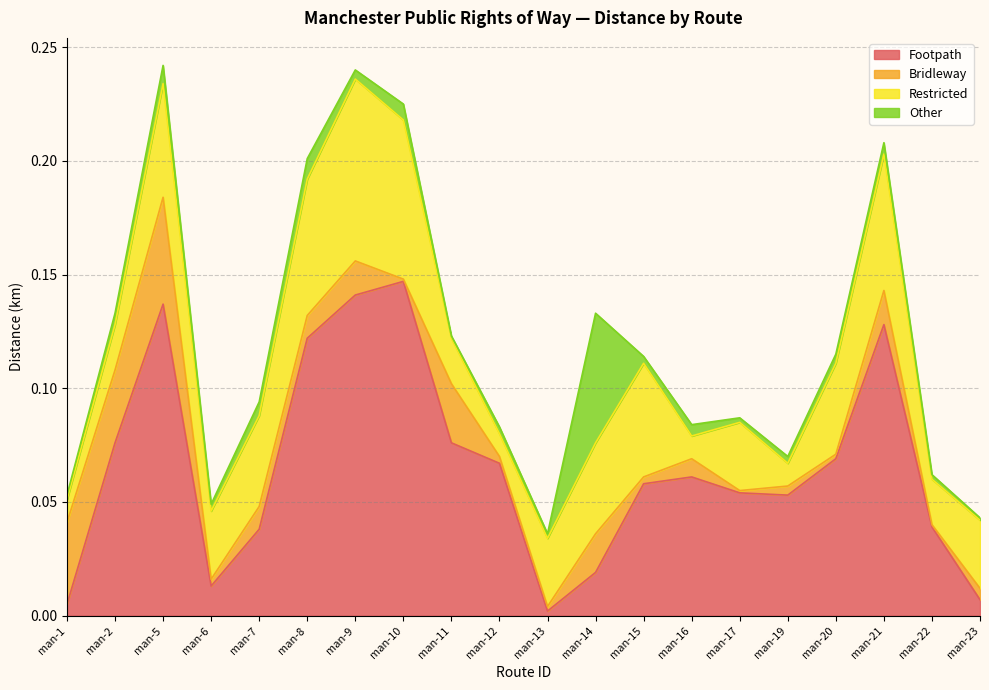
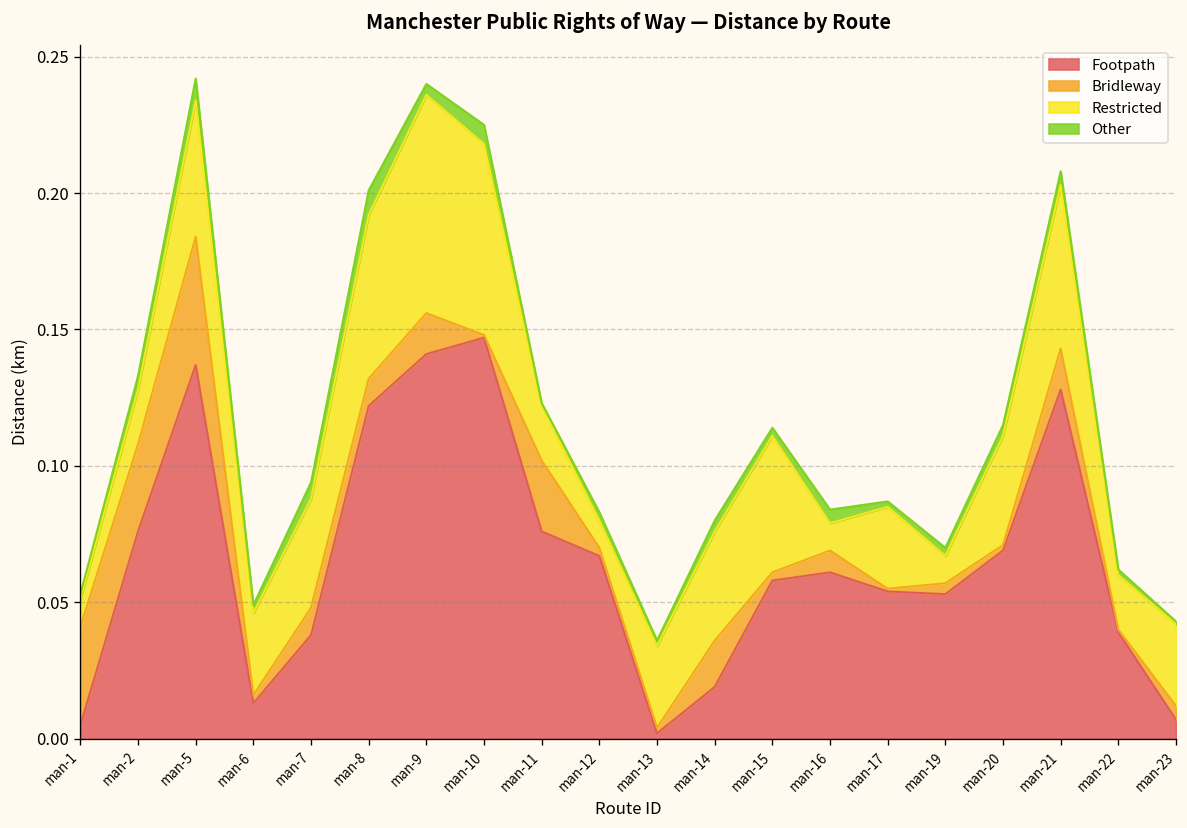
Other, man-14: 0.057 -> 0.004
